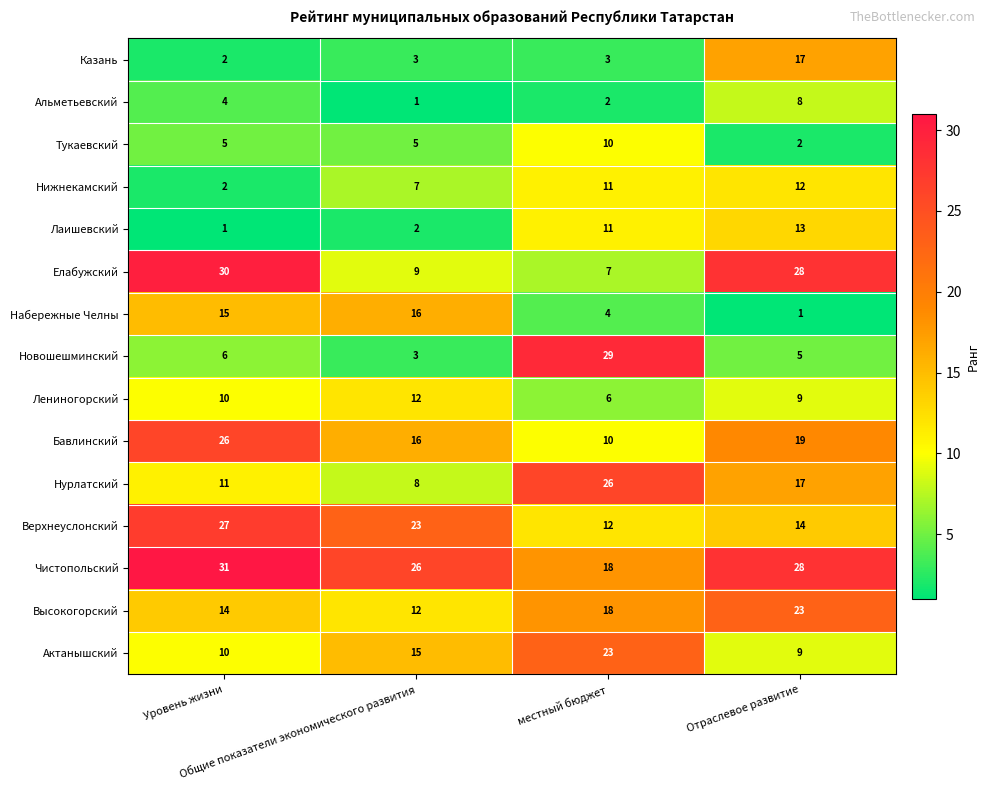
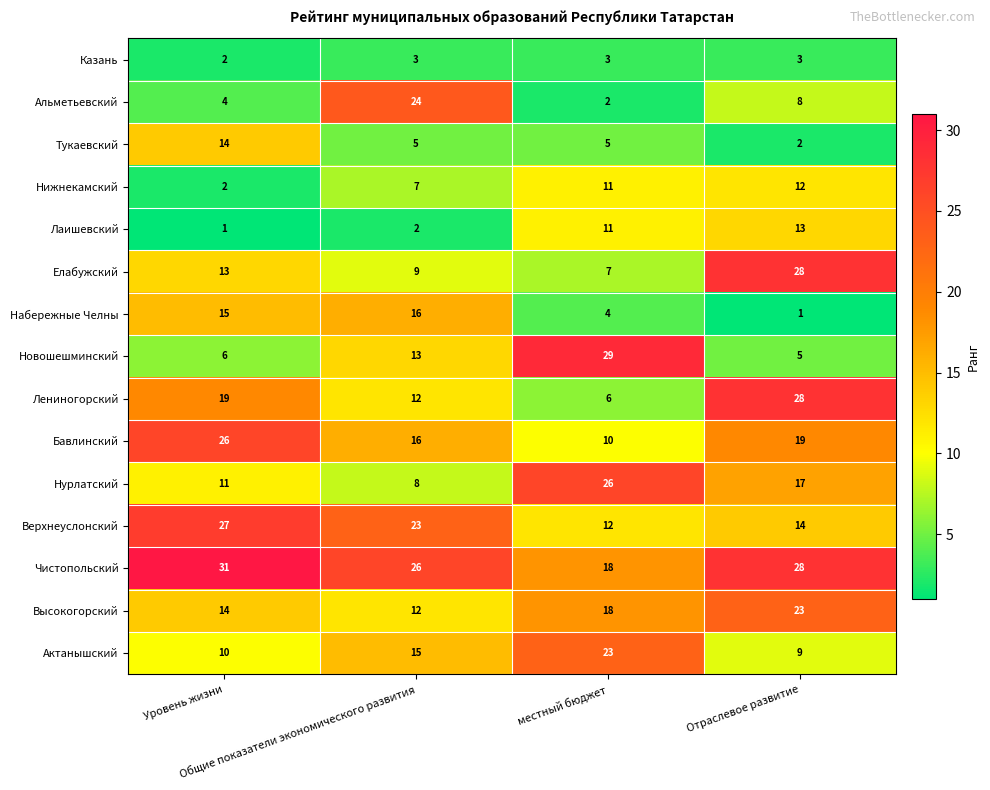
Казань, Отраслевое развитие: 17 -> 3
Альметьевский, Общие показатели экономического развития: 1 -> 24
Тукаевский, Уровень жизни: 5 -> 14
Тукаевский, местный бюджет: 10 -> 5
Елабужский, Уровень жизни: 30 -> 13
Новошешминский, Общие показатели экономического развития: 3 -> 13
Лениногорский, Уровень жизни: 10 -> 19
Лениногорский, Отраслевое развитие: 9 -> 28
